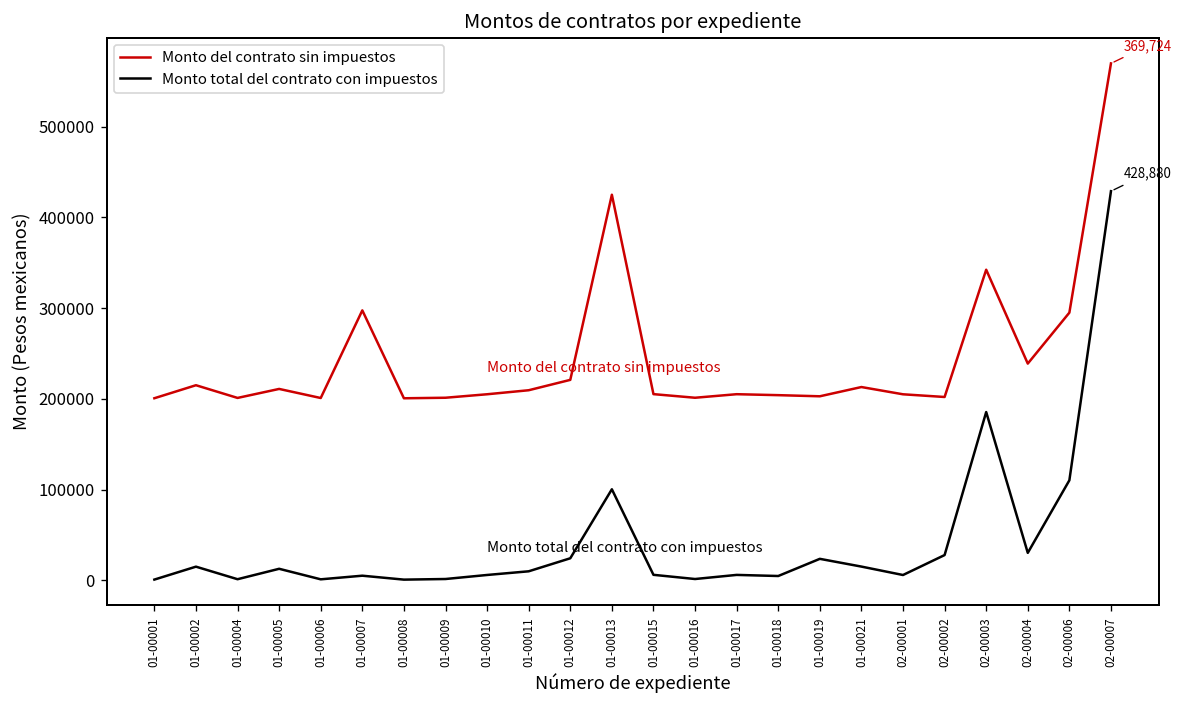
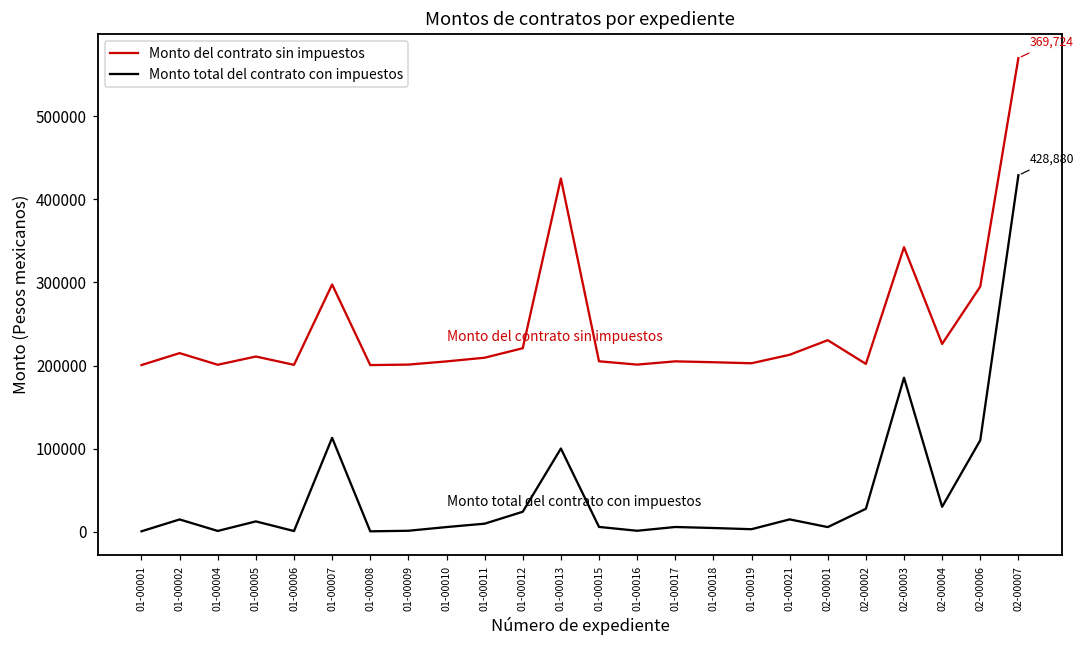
Monto total del contrato con impuestos, 01-00007: 10000 -> 110000
Monto total del contrato con impuestos, 01-00019: 20000 -> 0
Monto del contrato sin impuestos, 02-00001: 210000 -> 230000
Monto del contrato sin impuestos, 02-00004: 240000 -> 230000
